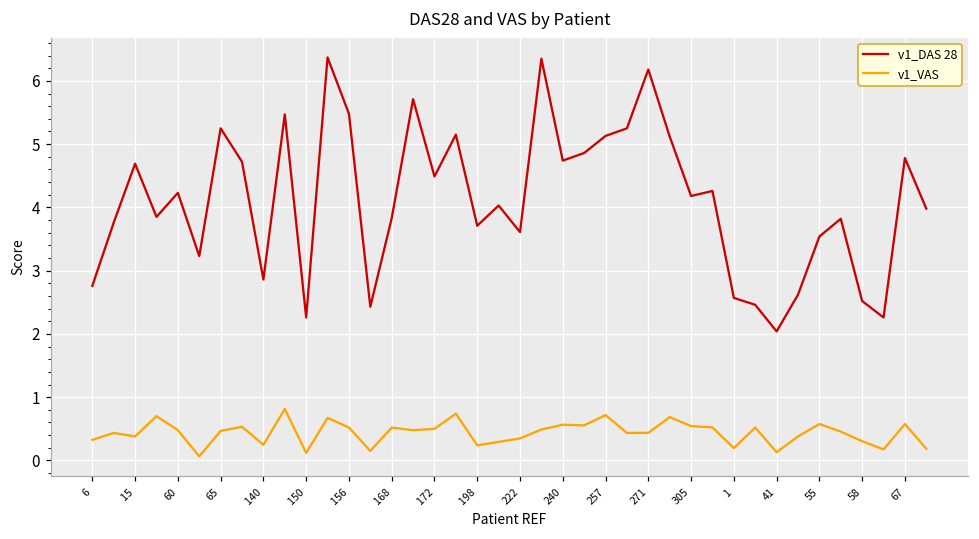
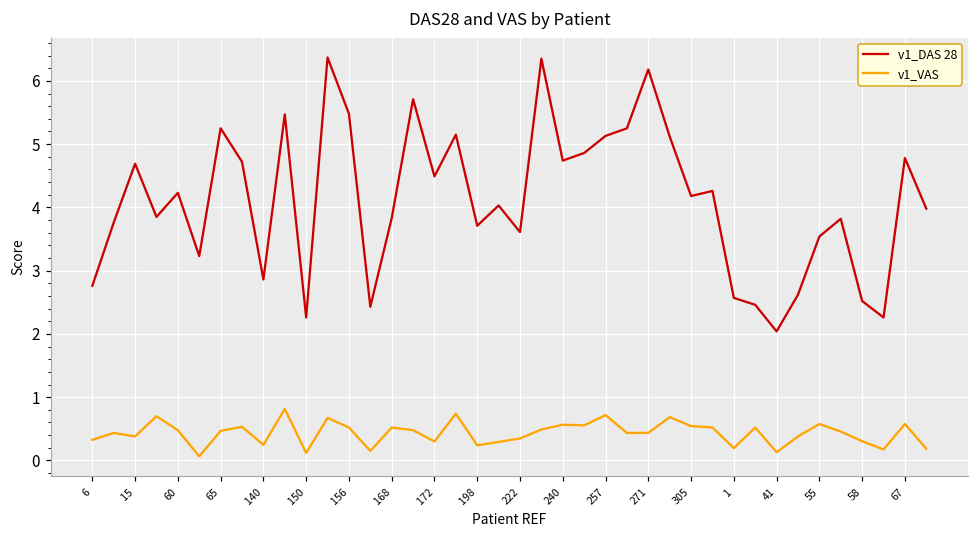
v1_VAS, 172: 0.5 -> 0.3
